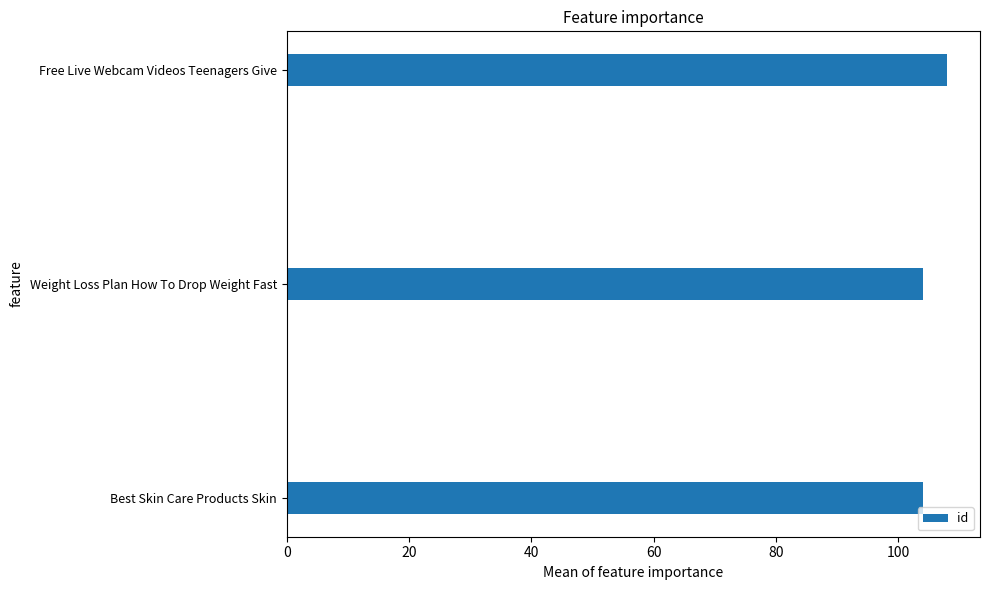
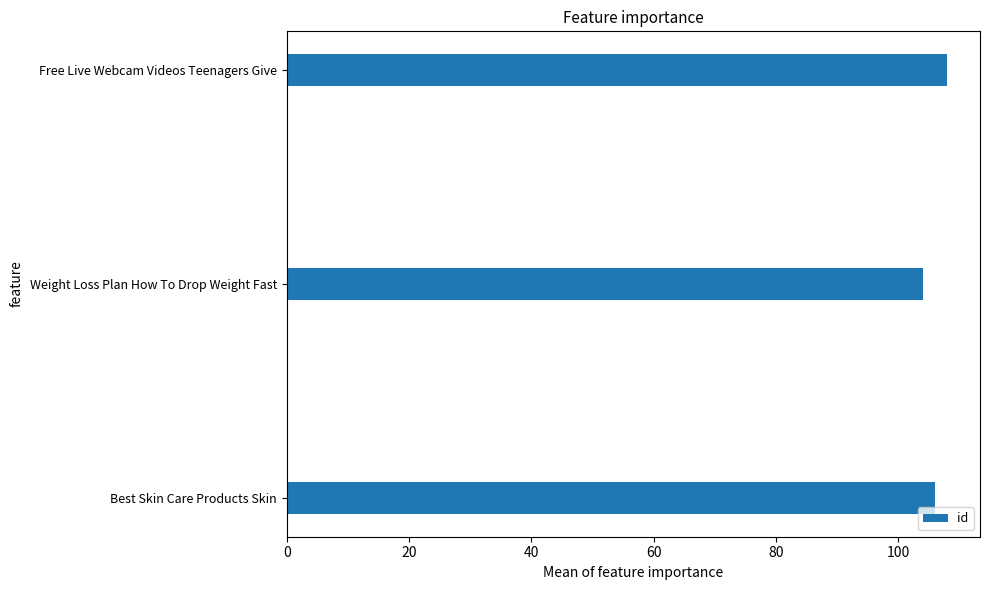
Best Skin Care Products Skin: 104 -> 106
